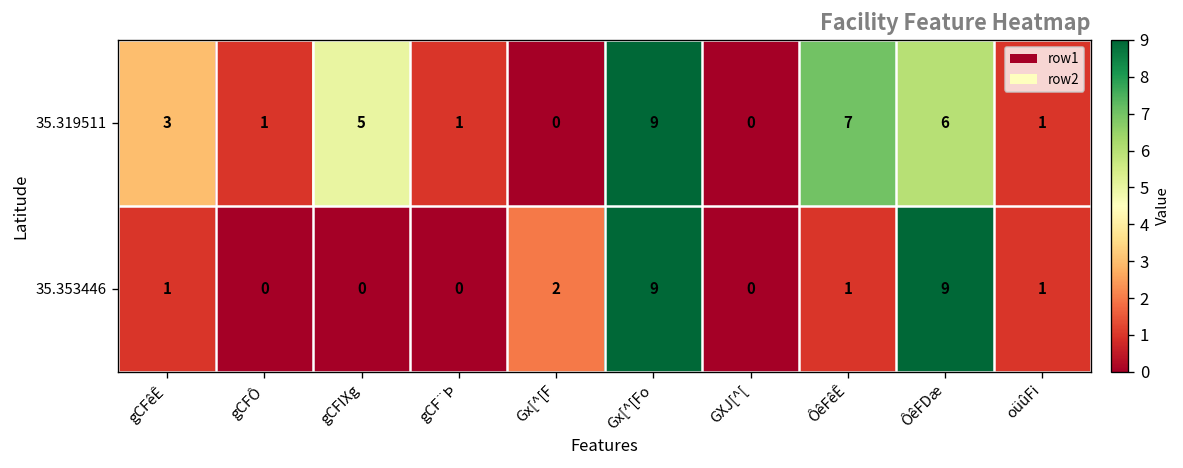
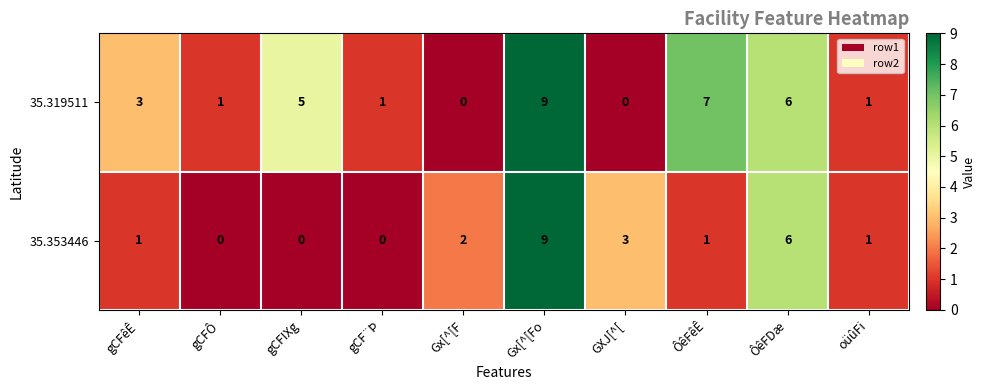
35.353446, GXJ[^[: 0 -> 3
35.353446, ÔêFDæ: 9 -> 6
